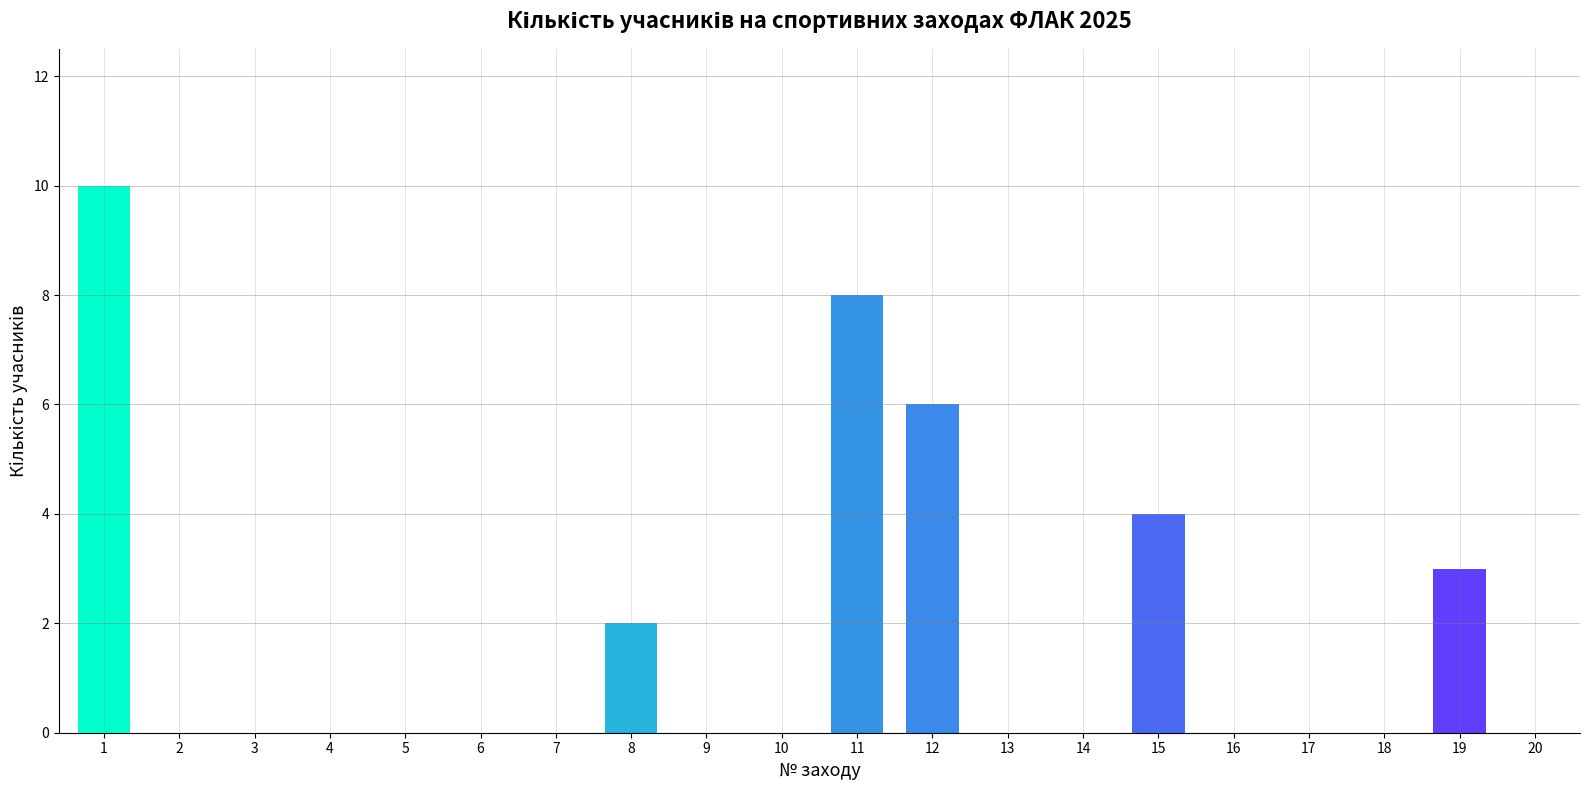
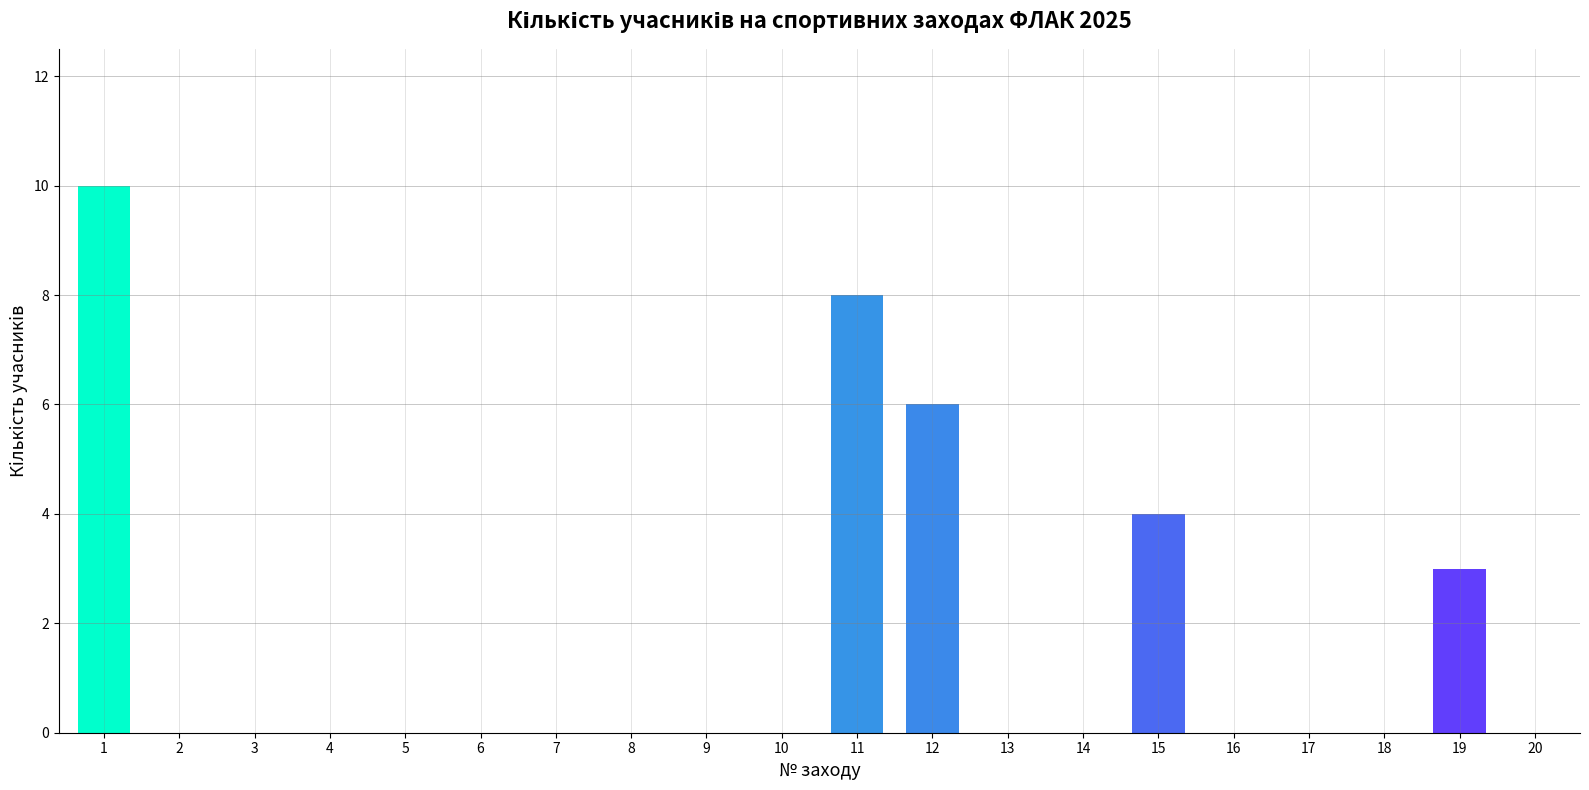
8: 2 -> 0
